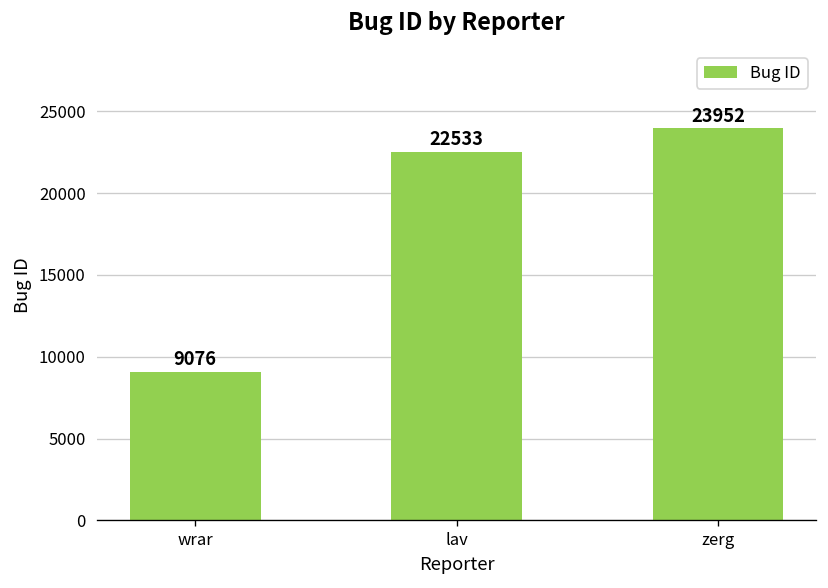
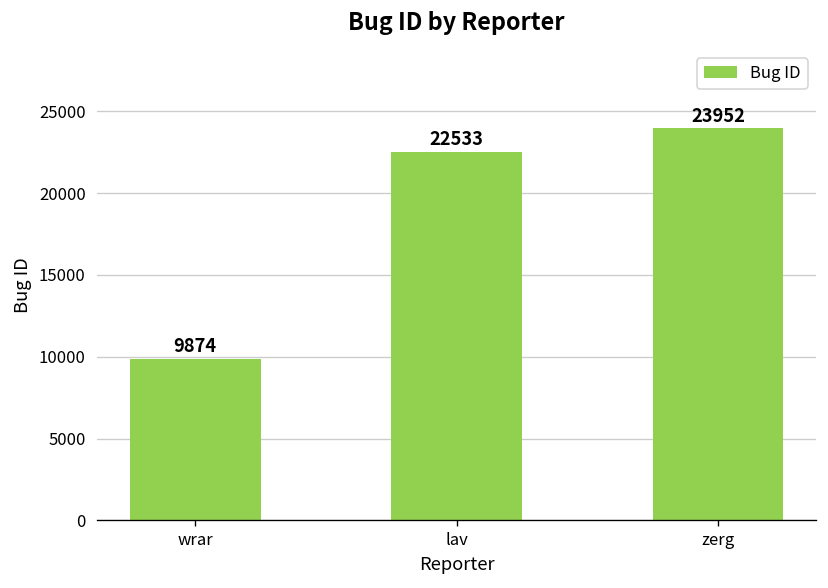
wrar: 9076 -> 9874
